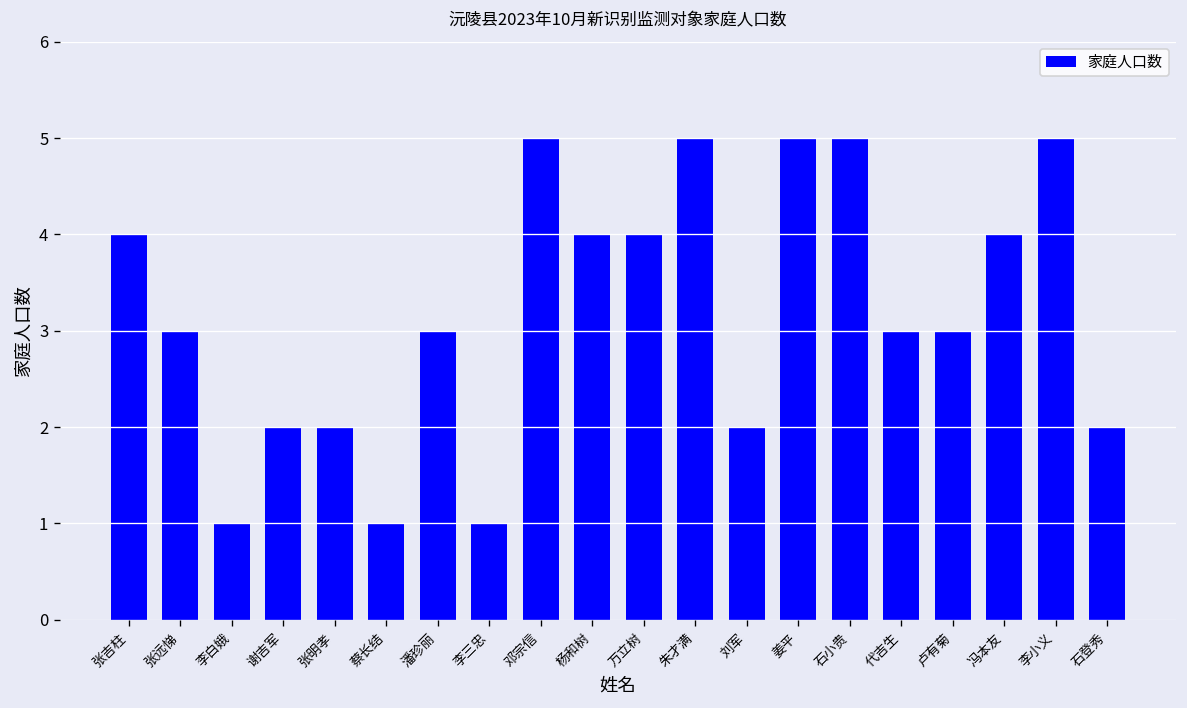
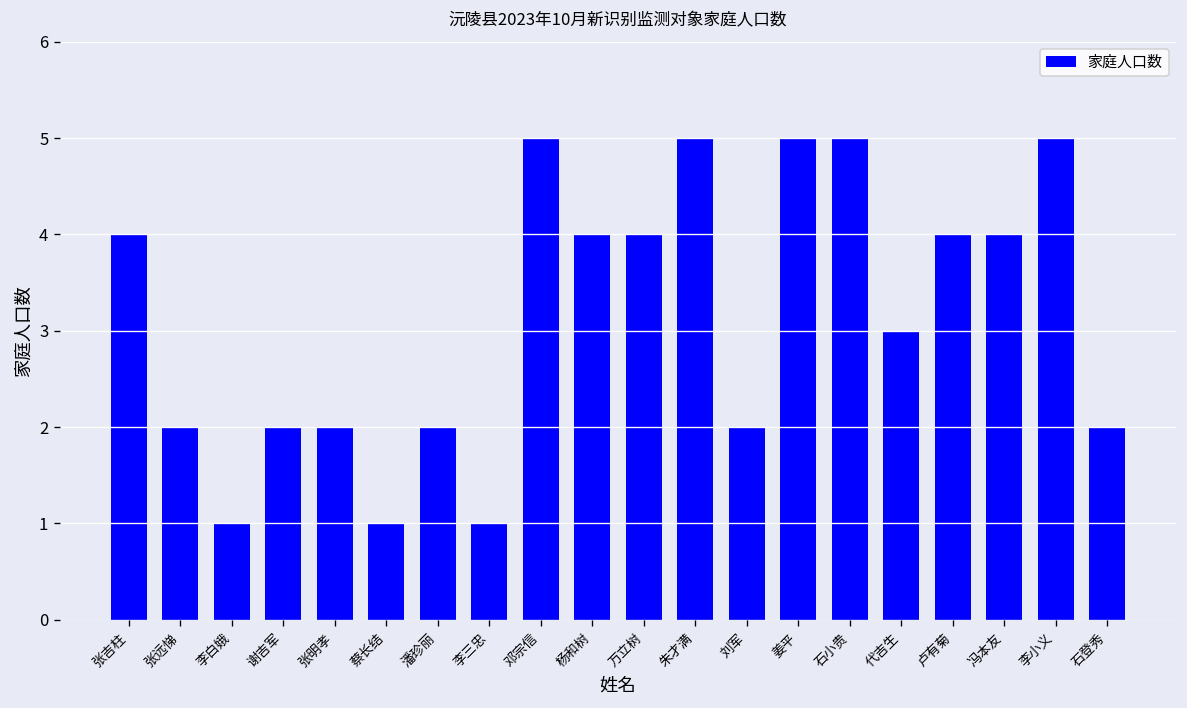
张远悌: 3 -> 2
潘珍丽: 3 -> 2
卢有菊: 3 -> 4
